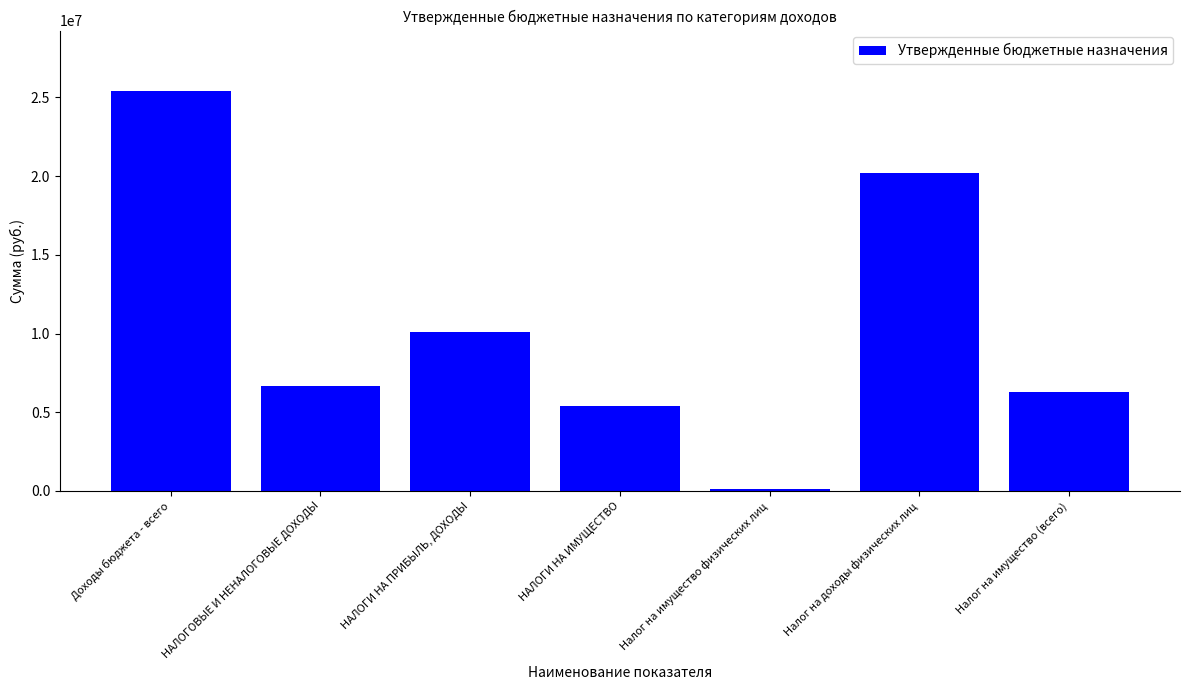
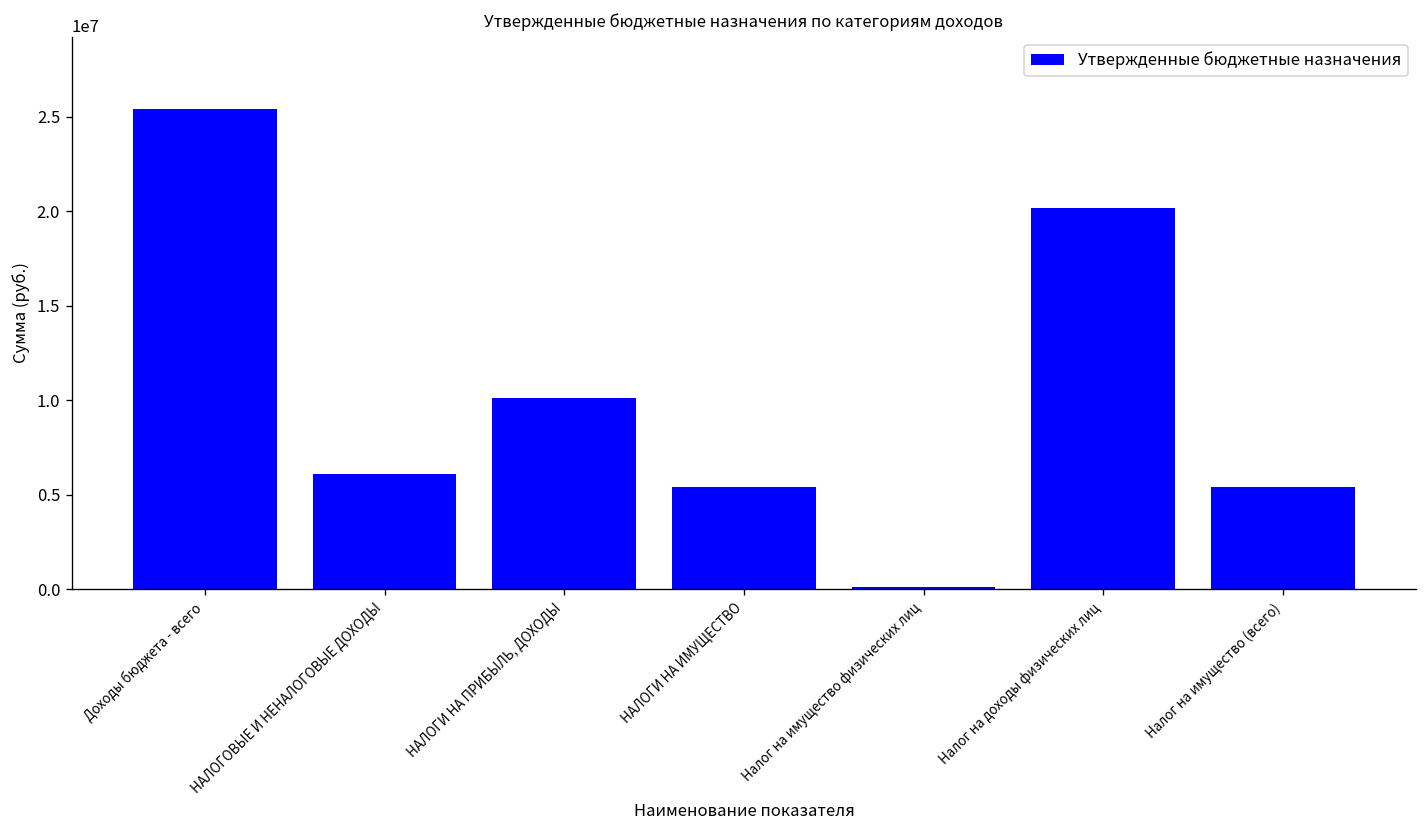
НАЛОГОВЫЕ И НЕНАЛОГОВЫЕ ДОХОДЫ: 6600000 -> 6100000
Налог на имущество (всего): 6300000 -> 5400000
